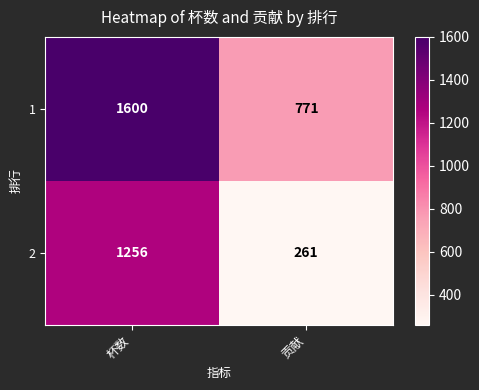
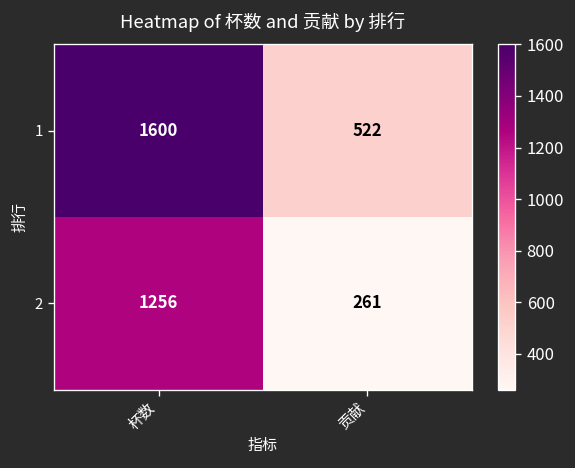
1, 贡献: 771 -> 522
